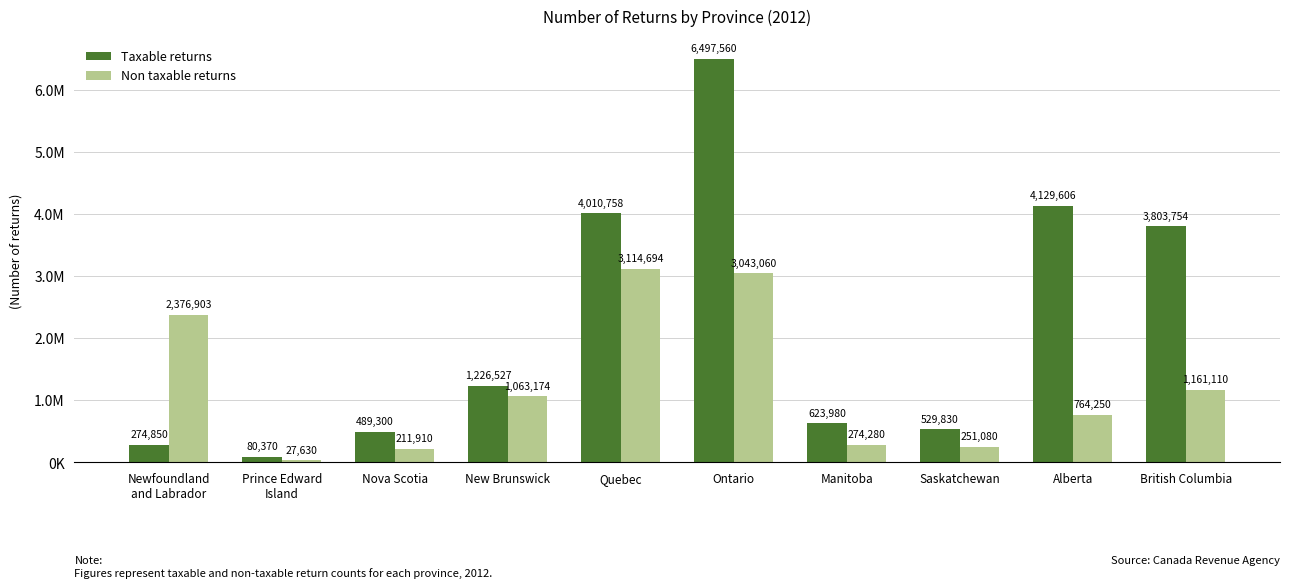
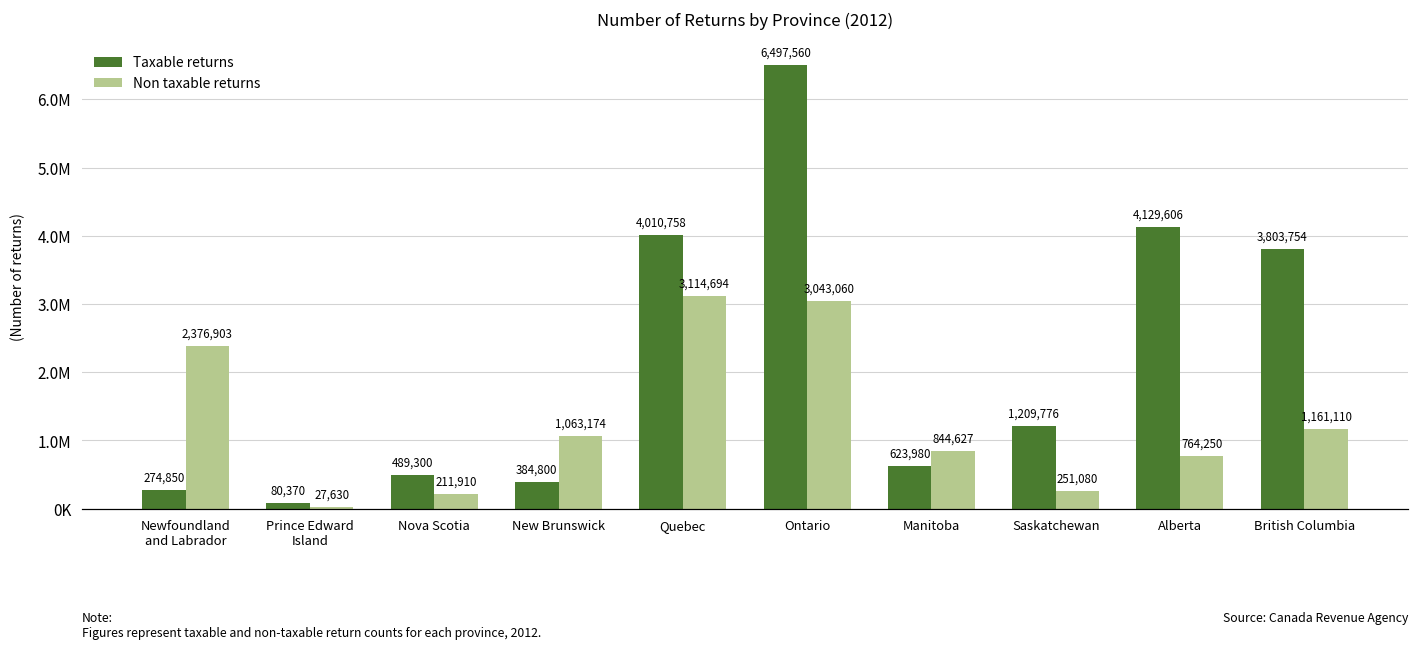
Taxable returns, New Brunswick: 1,226,527 -> 384,800
Non taxable returns, Manitoba: 274,280 -> 844,627
Taxable returns, Saskatchewan: 529,830 -> 1,209,776
